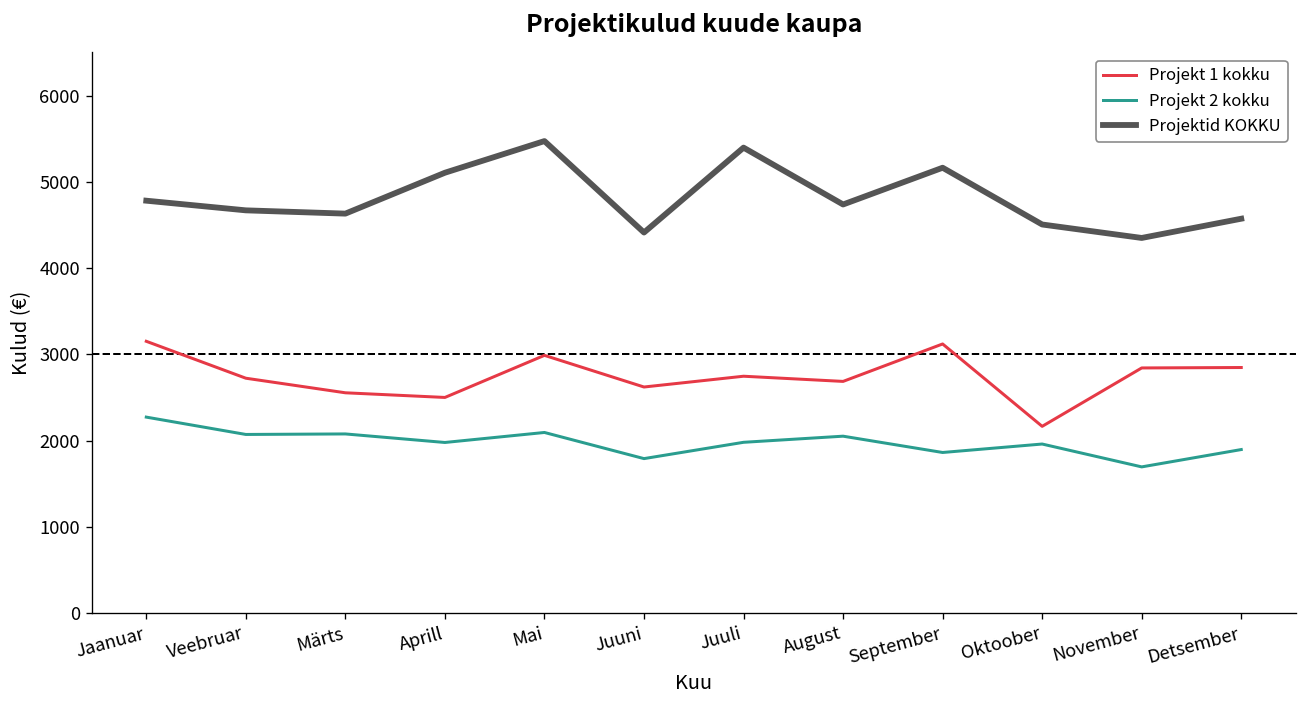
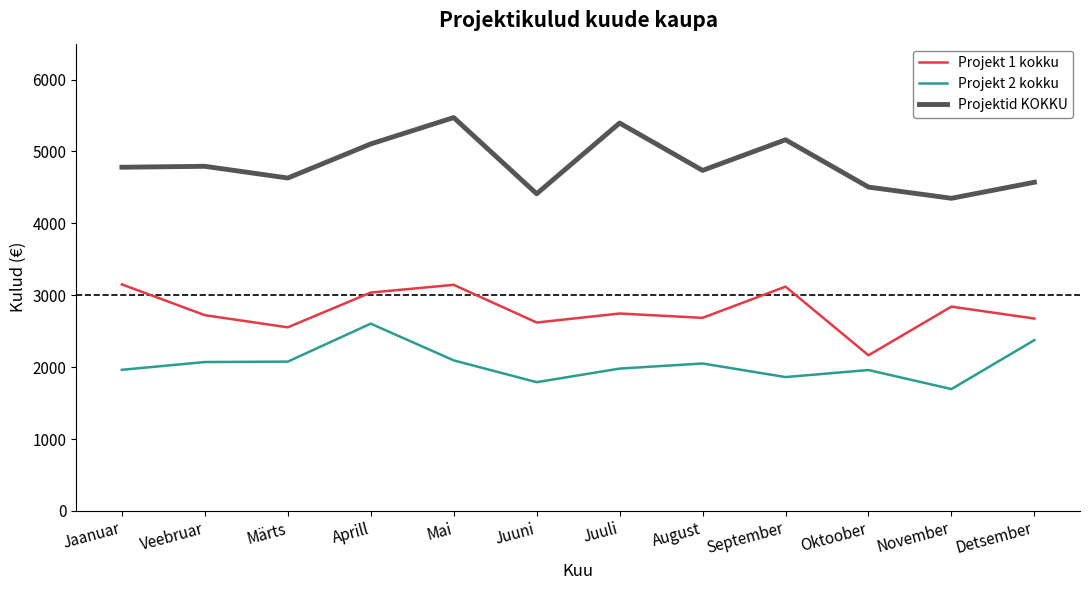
Projekt 2 kokku, Jaanuar: 2300 -> 2000
Projektid KOKKU, Veebruar: 4700 -> 4800
Projekt 1 kokku, Aprill: 2500 -> 3000
Projekt 2 kokku, Aprill: 2000 -> 2600
Projekt 1 kokku, Mai: 3000 -> 3100
Projekt 1 kokku, Detsember: 2800 -> 2700
Projekt 2 kokku, Detsember: 1900 -> 2400
